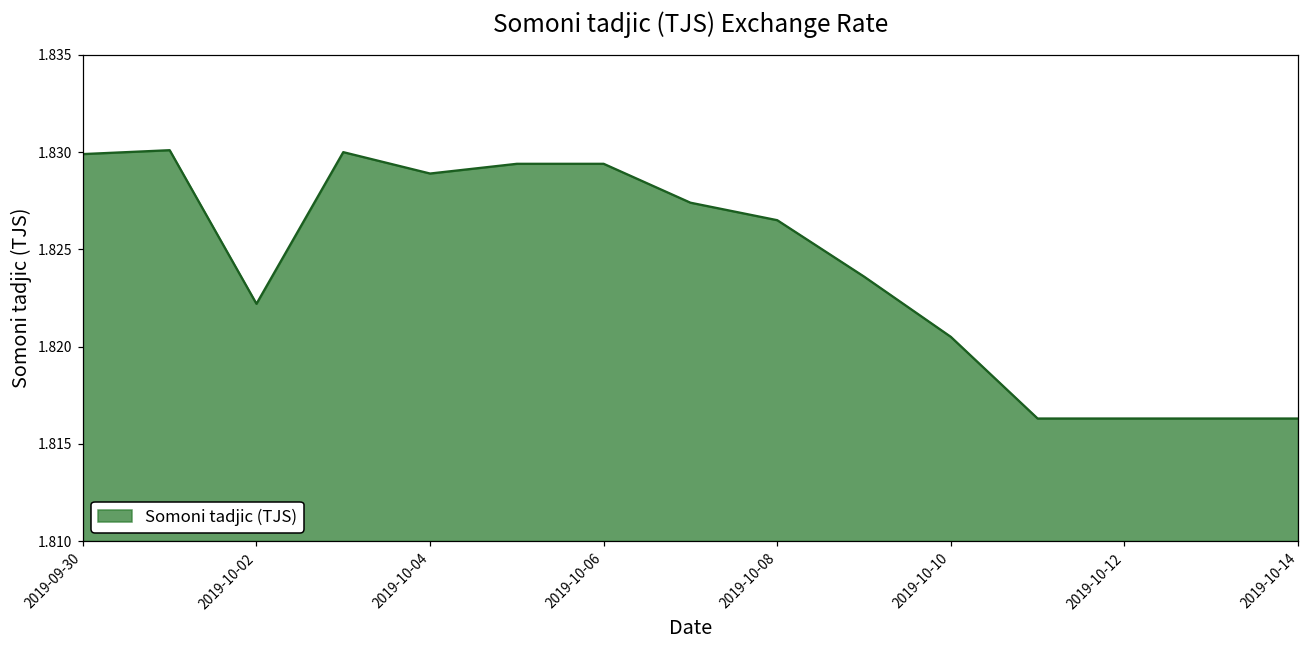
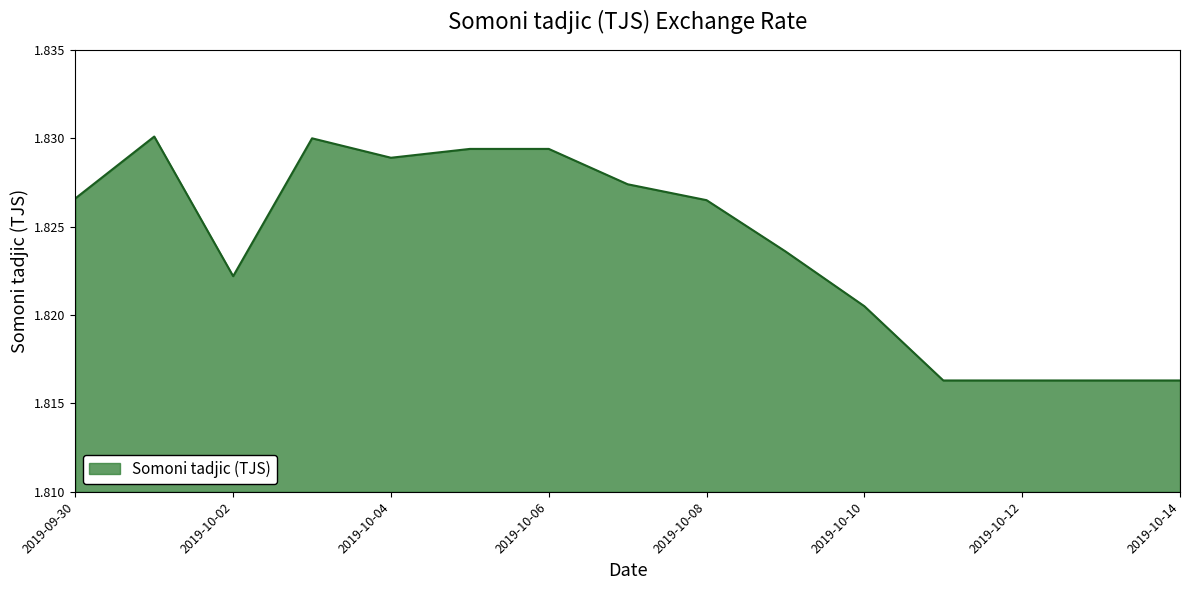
2019-09-30: 1.8299 -> 1.8266
